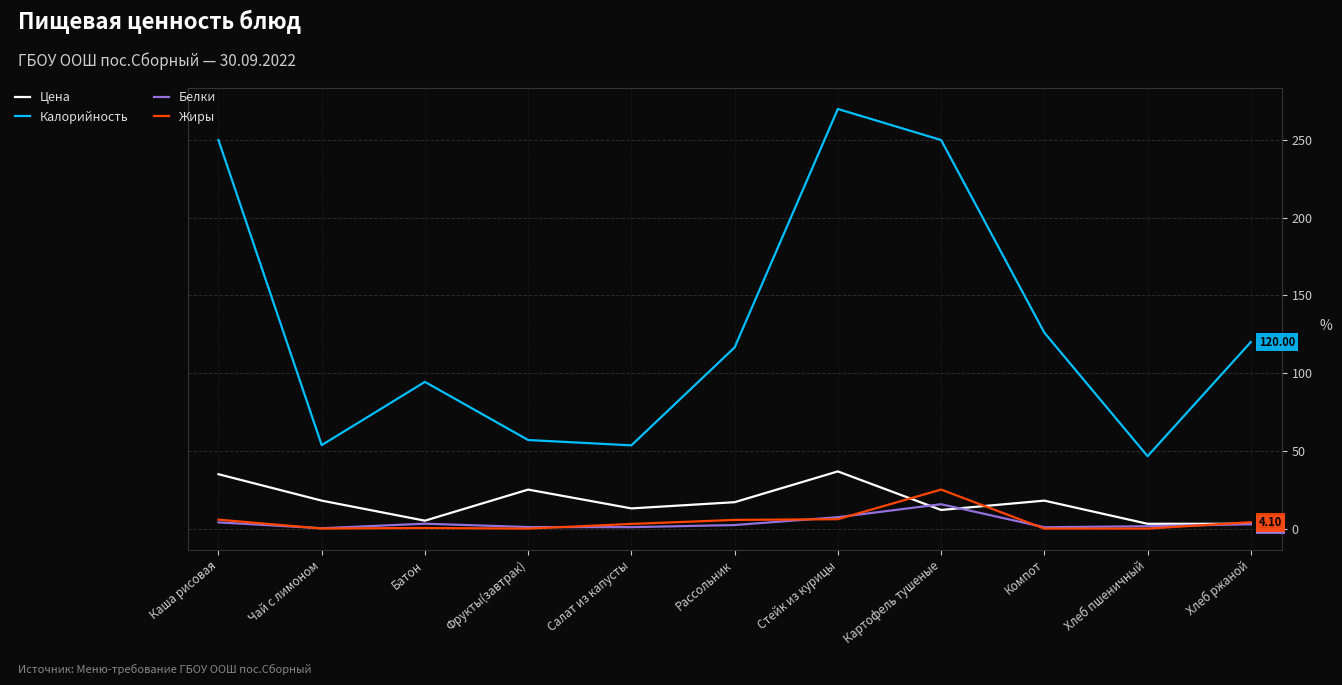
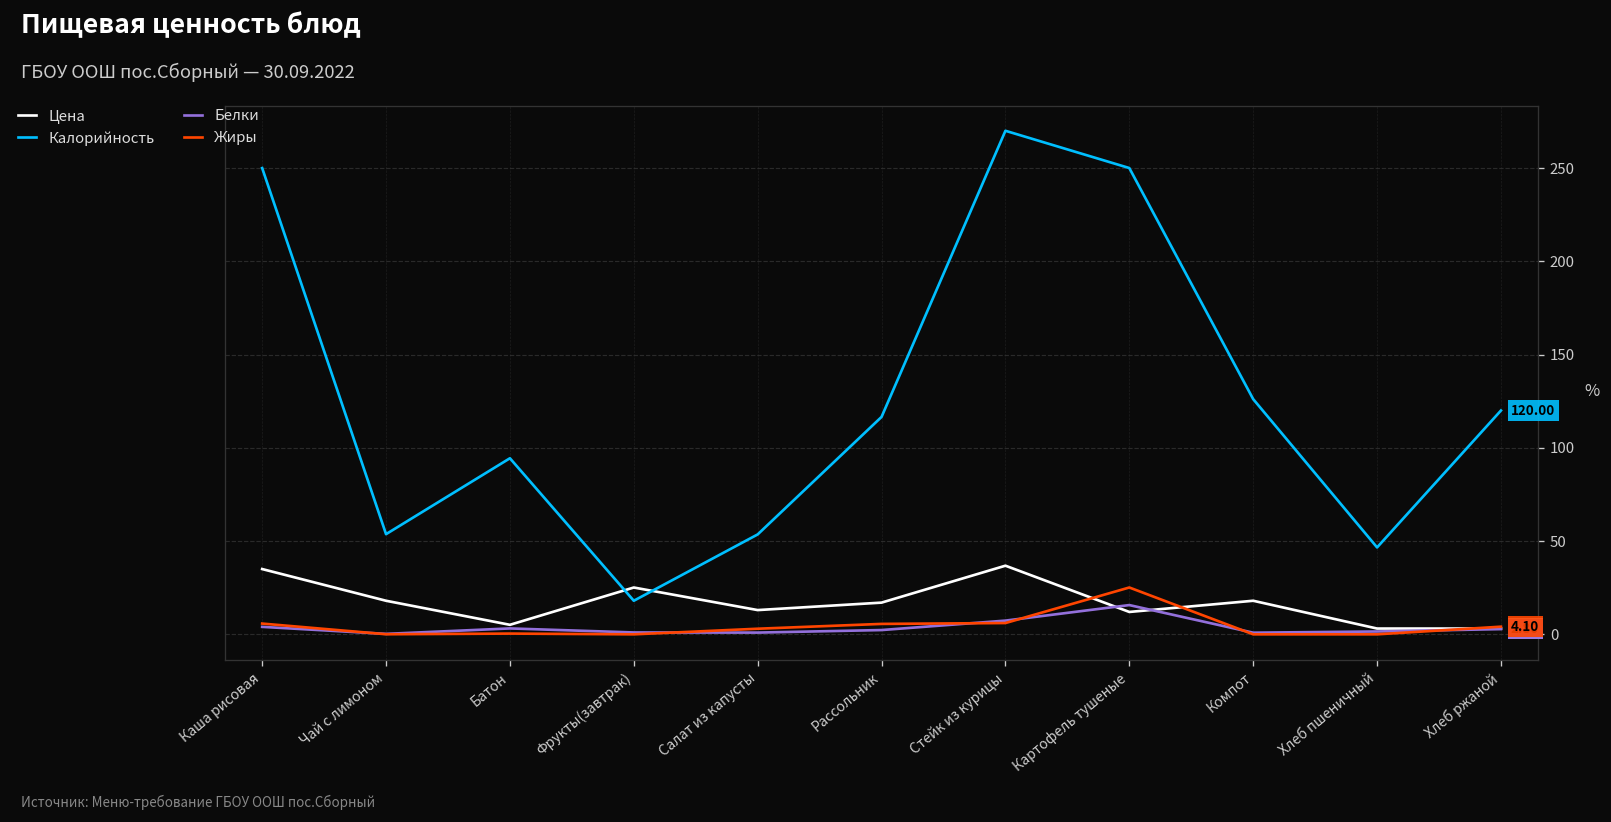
Калорийность, Фрукты(завтрак): 57 -> 18
